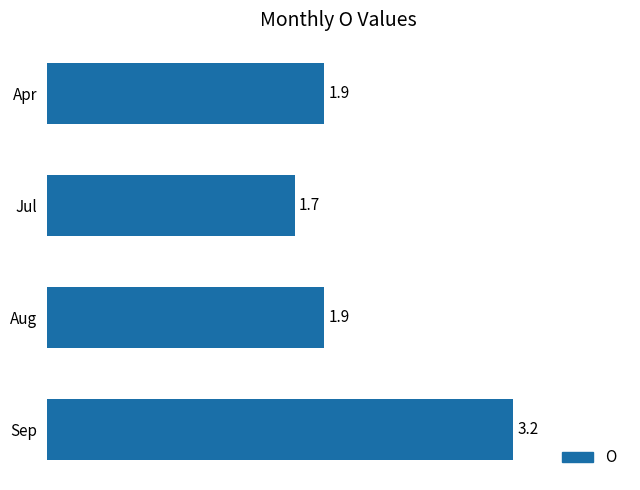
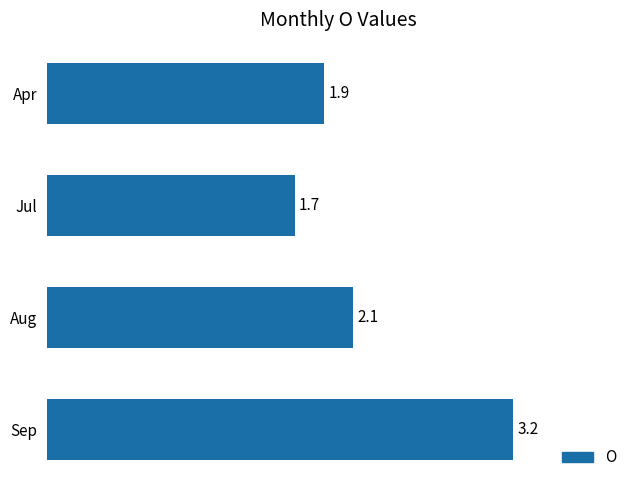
Aug: 1.9 -> 2.1
